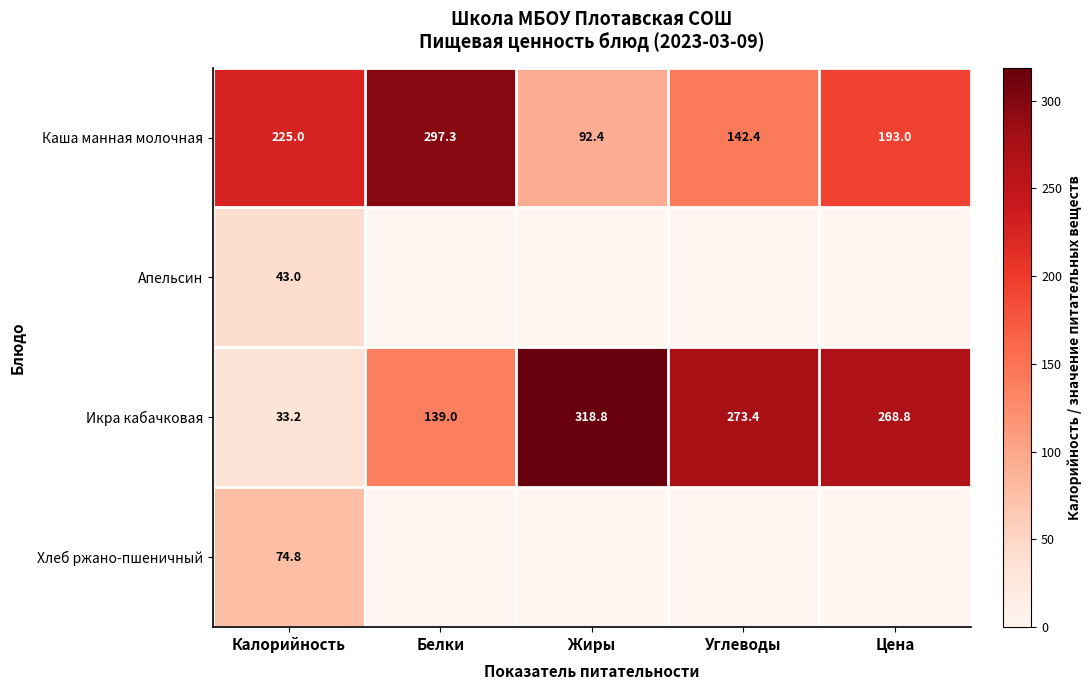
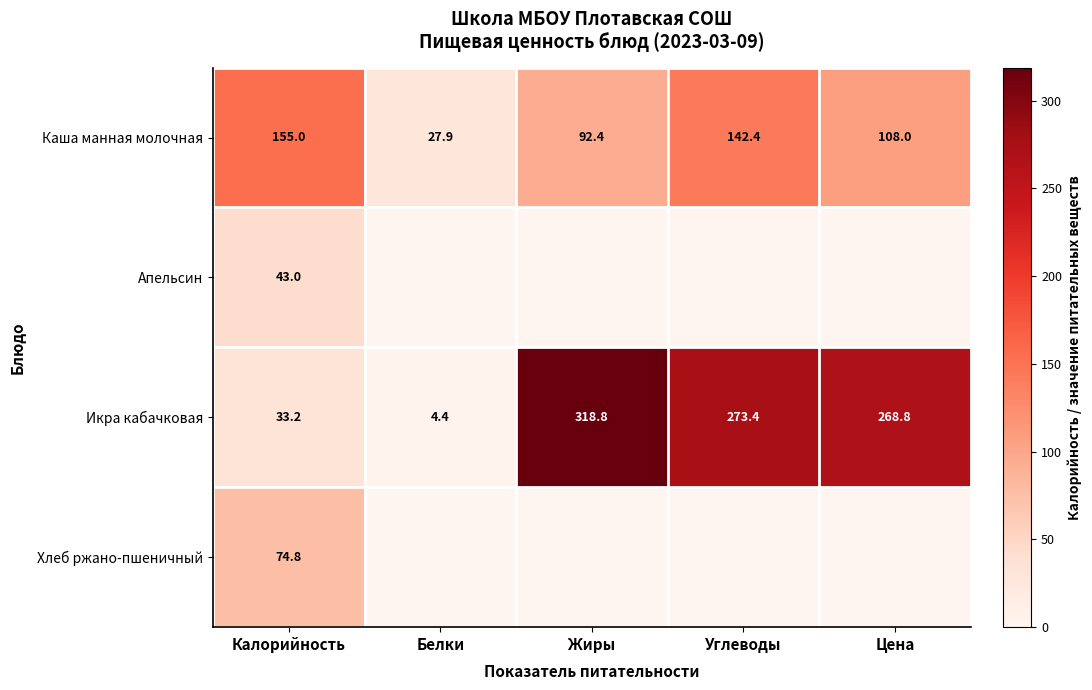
Каша манная молочная, Калорийность: 225.0 -> 155.0
Каша манная молочная, Белки: 297.3 -> 27.9
Каша манная молочная, Цена: 193.0 -> 108.0
Икра кабачковая, Белки: 139.0 -> 4.4
